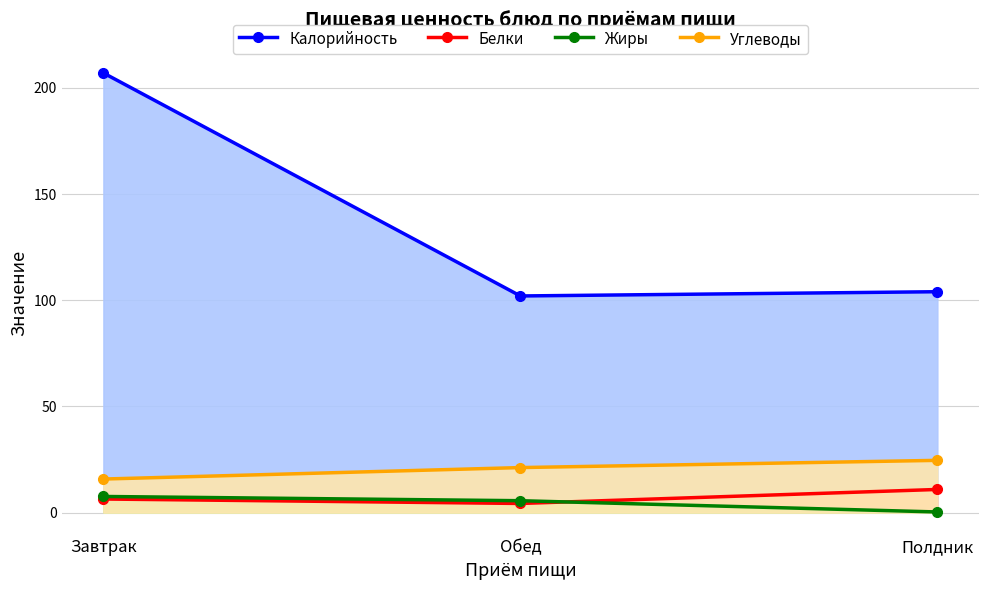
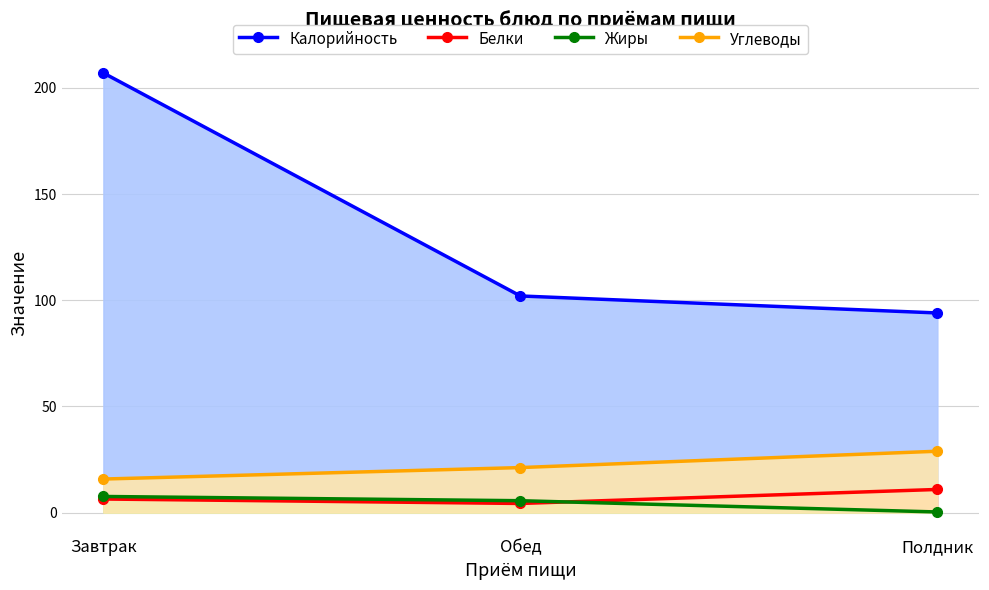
Калорийность, Полдник: 104 -> 94
Углеводы, Полдник: 25 -> 29
